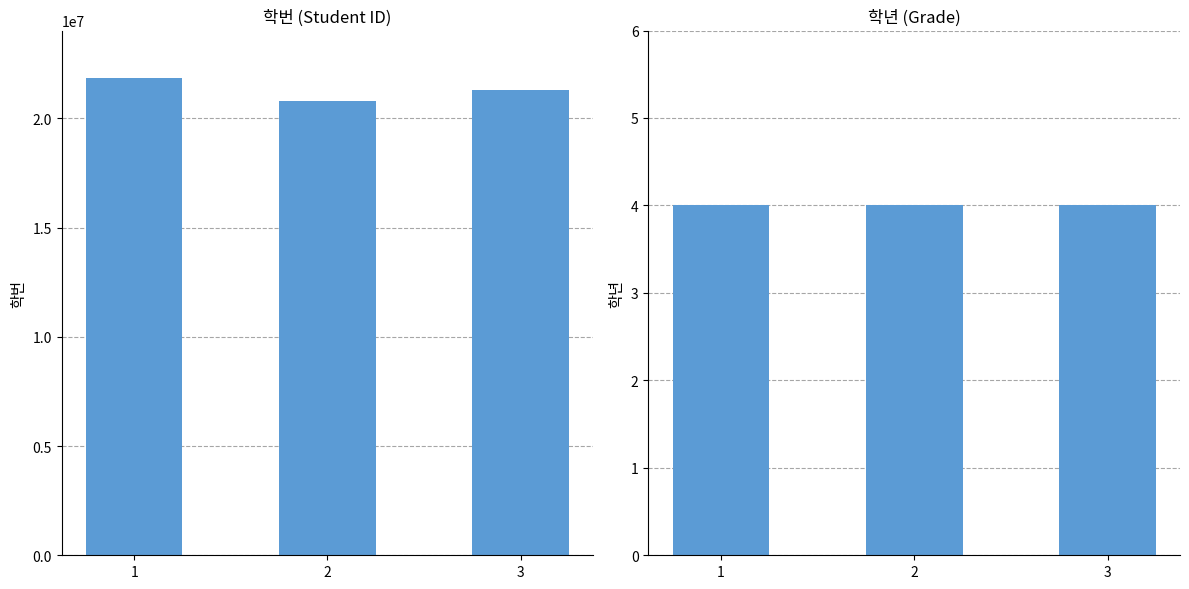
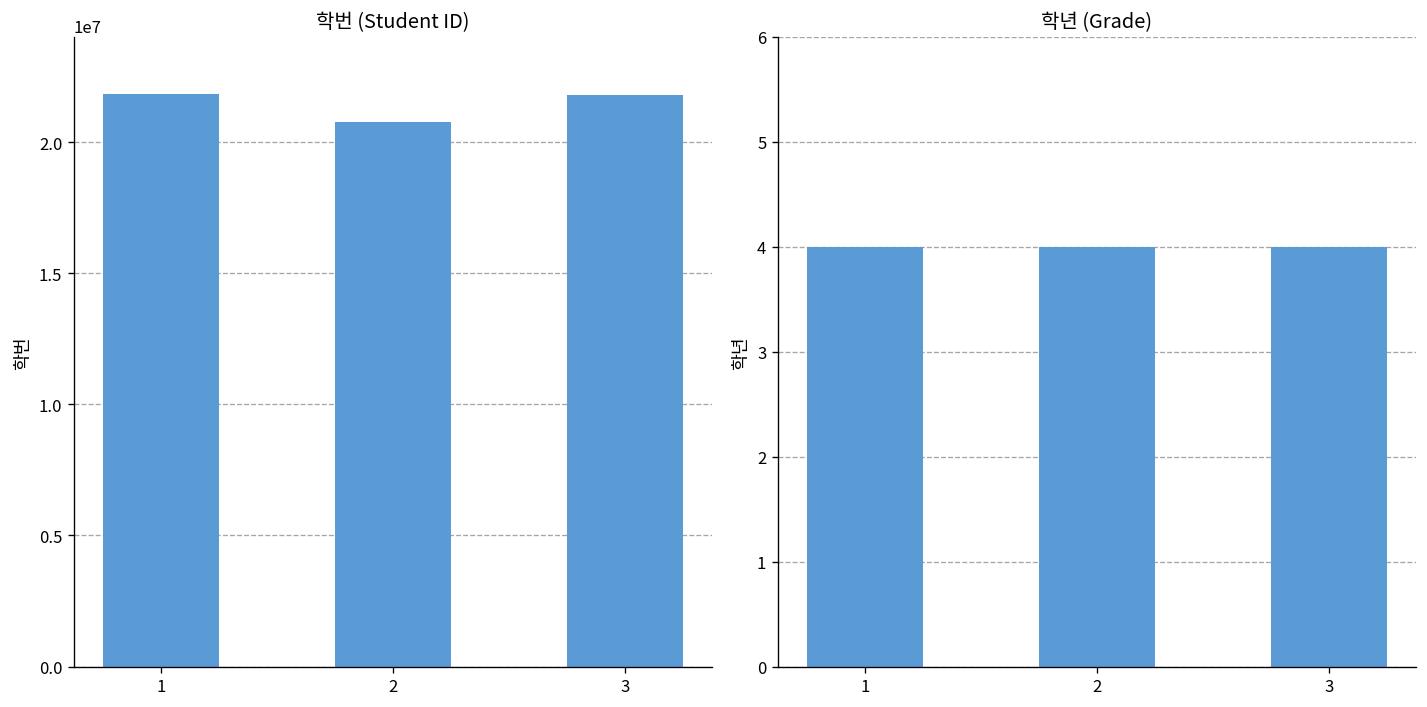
학번 (Student ID), 3: 21300000 -> 21800000
